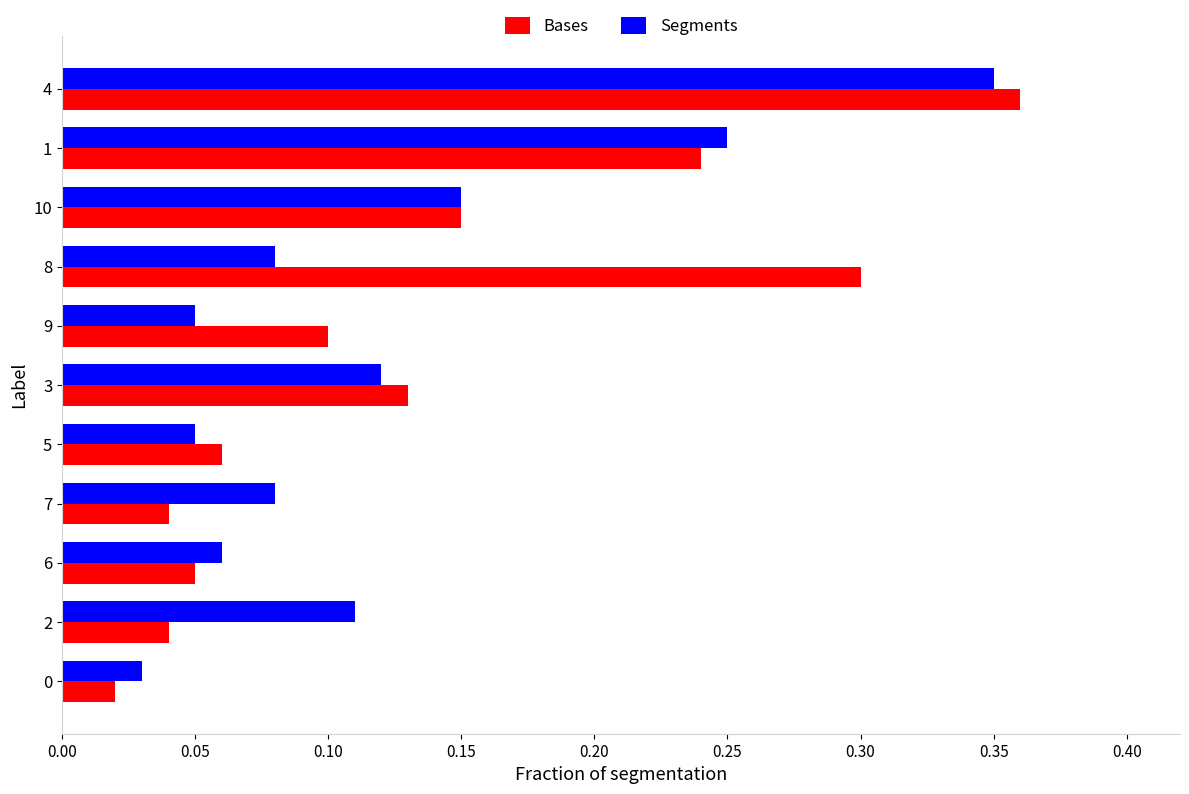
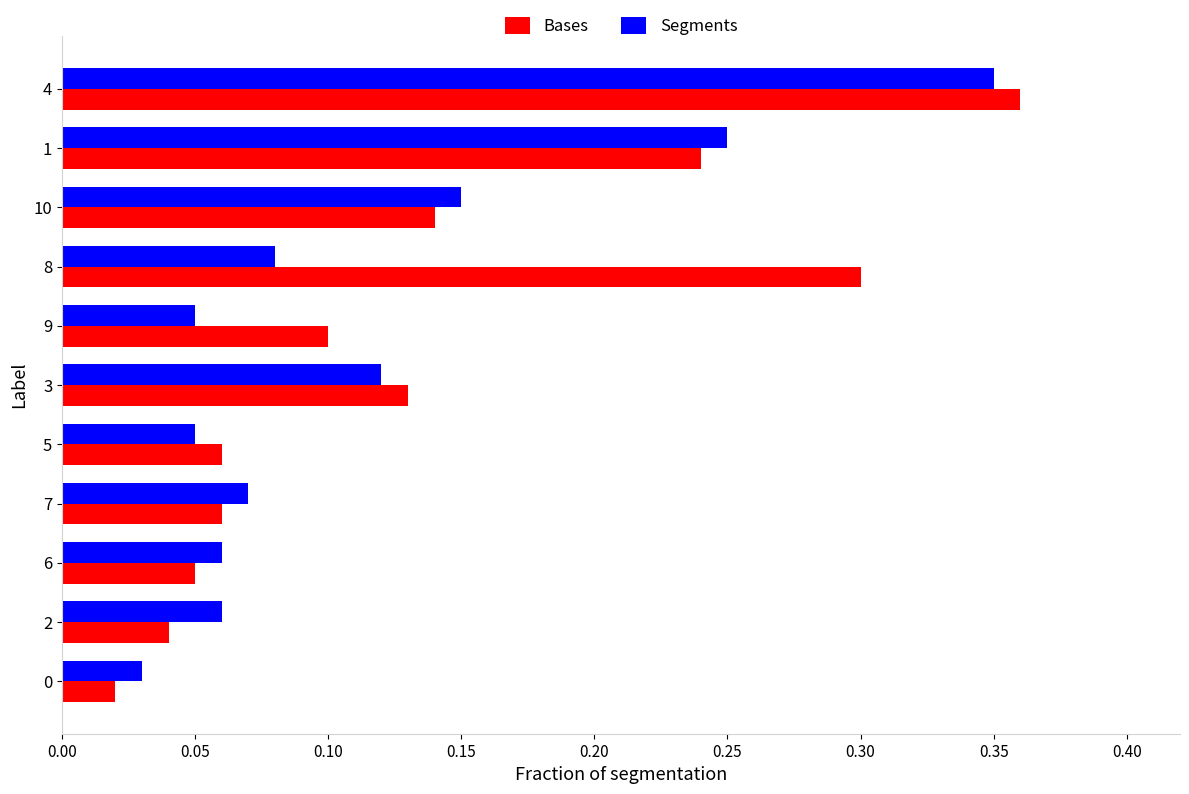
Bases, 10: 0.15 -> 0.14
Segments, 7: 0.08 -> 0.07
Bases, 7: 0.04 -> 0.06
Segments, 2: 0.11 -> 0.06
